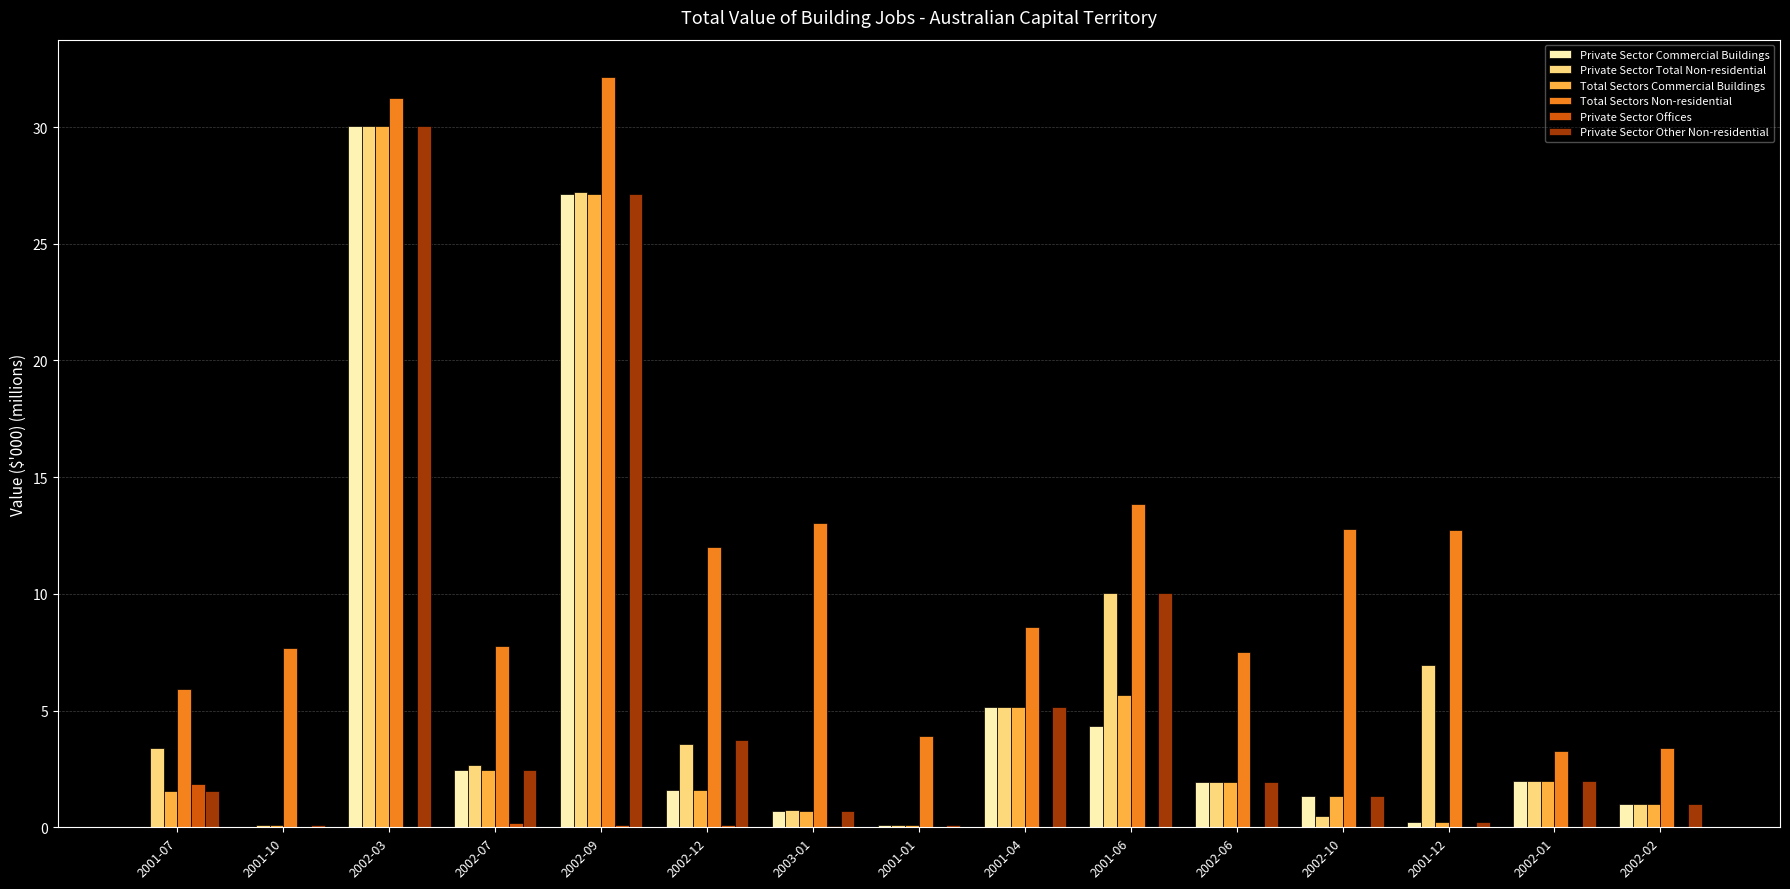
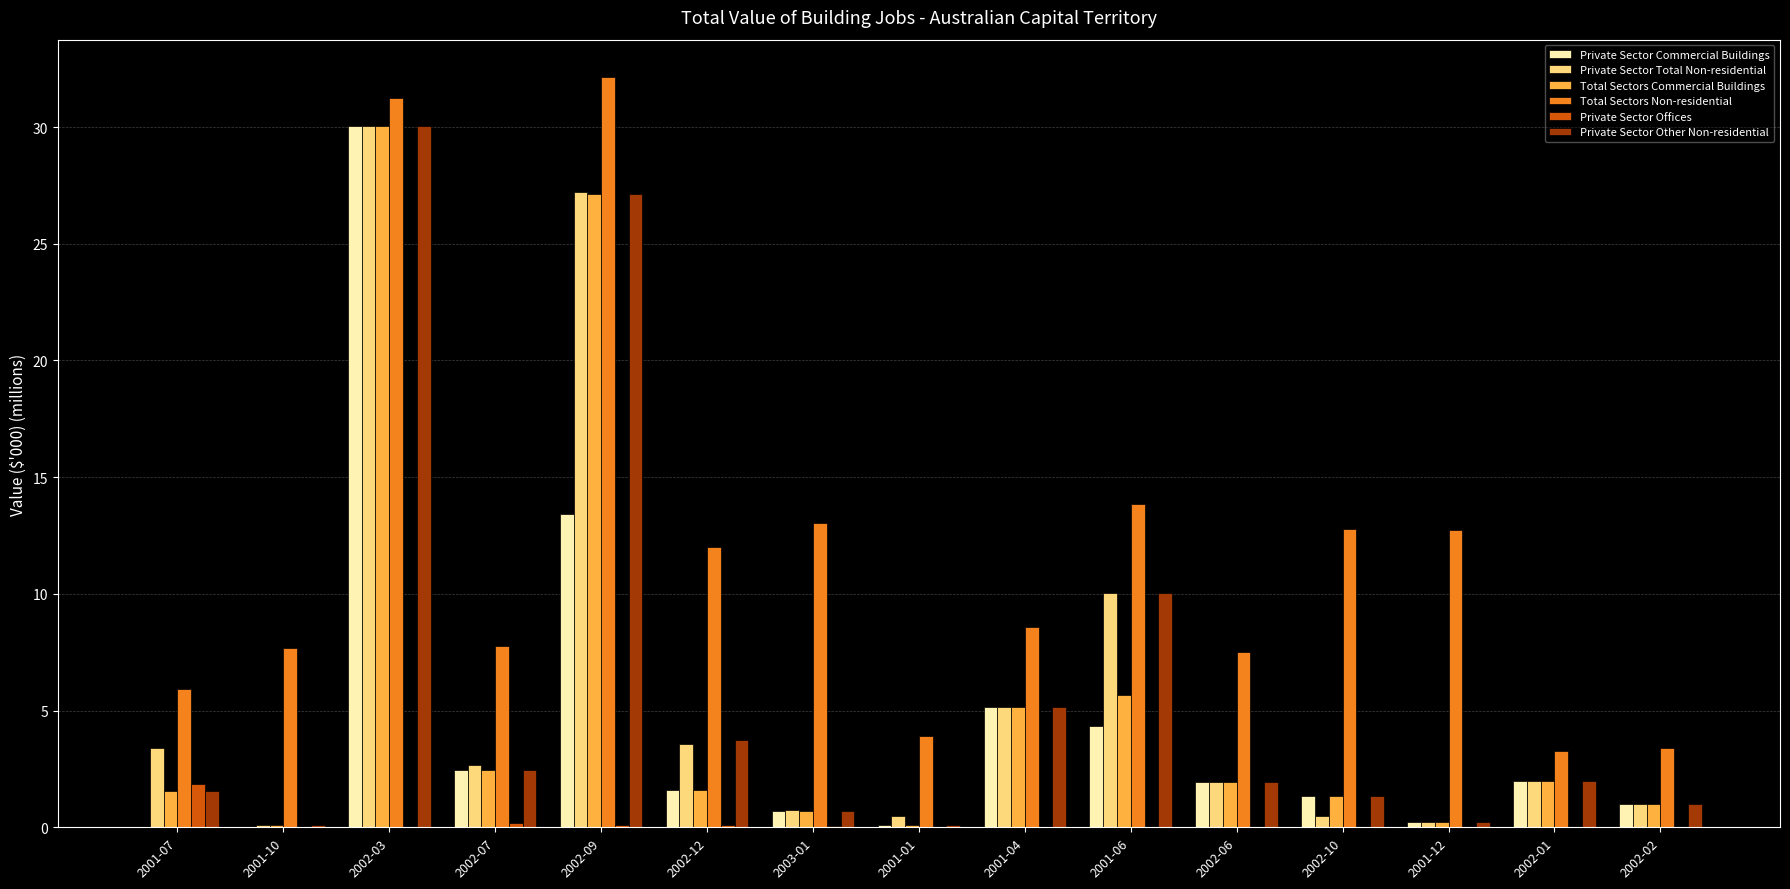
Private Sector Commercial Buildings, 2002-09: 27.1 -> 13.4
Private Sector Total Non-residential, 2001-01: 0.1 -> 0.5
Private Sector Total Non-residential, 2001-12: 7.0 -> 0.2
